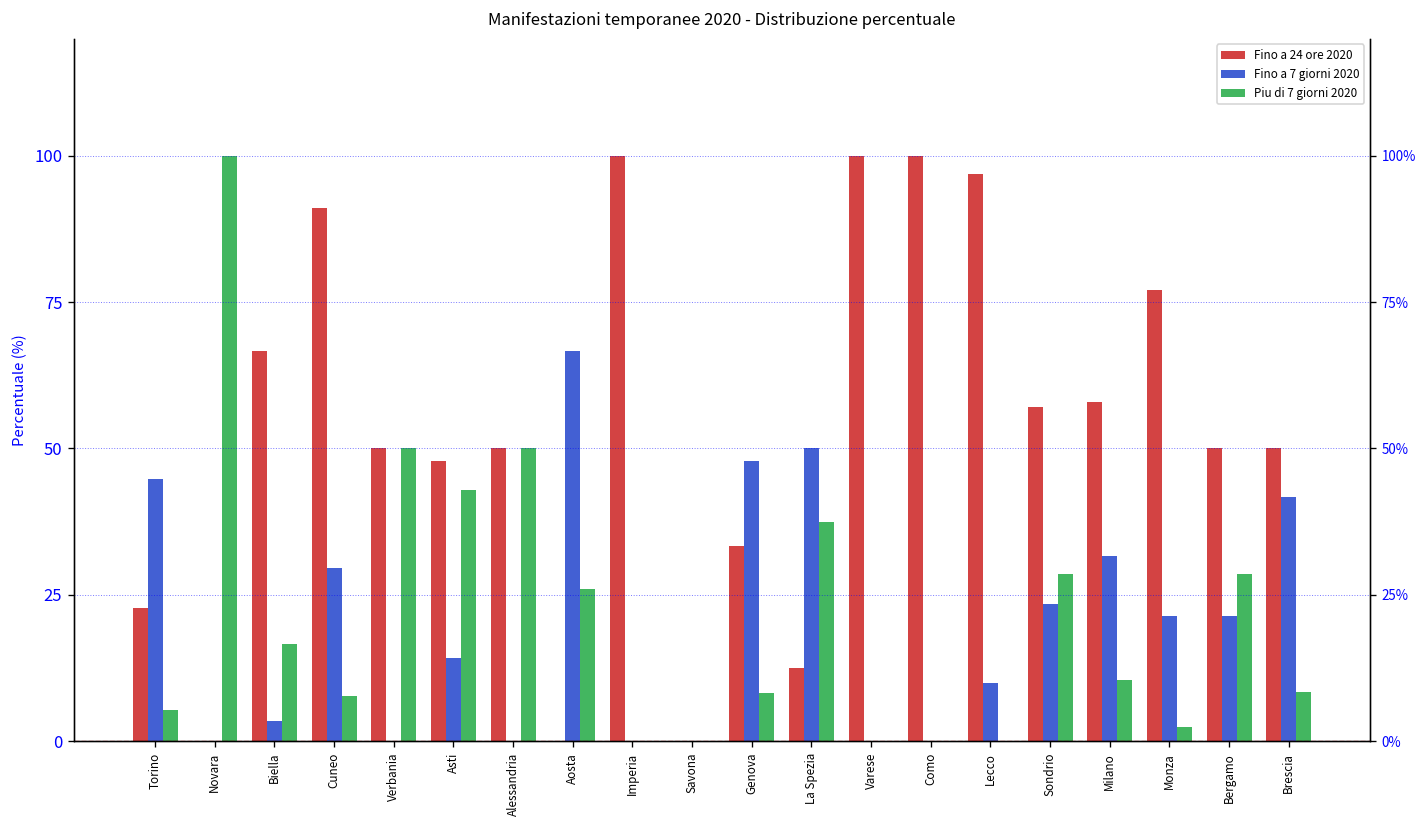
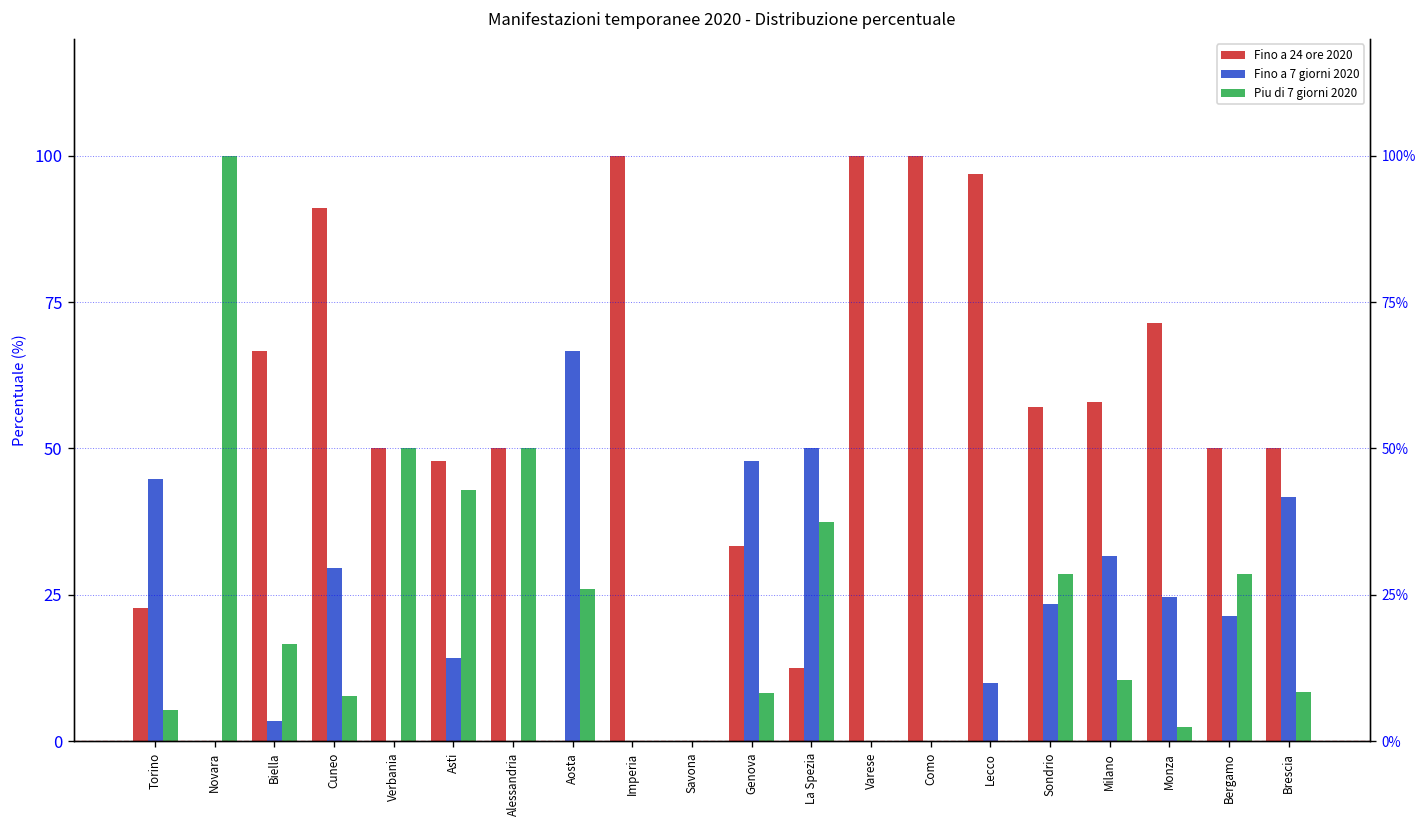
Fino a 24 ore 2020, Monza: 77 -> 71
Fino a 7 giorni 2020, Monza: 21 -> 25
